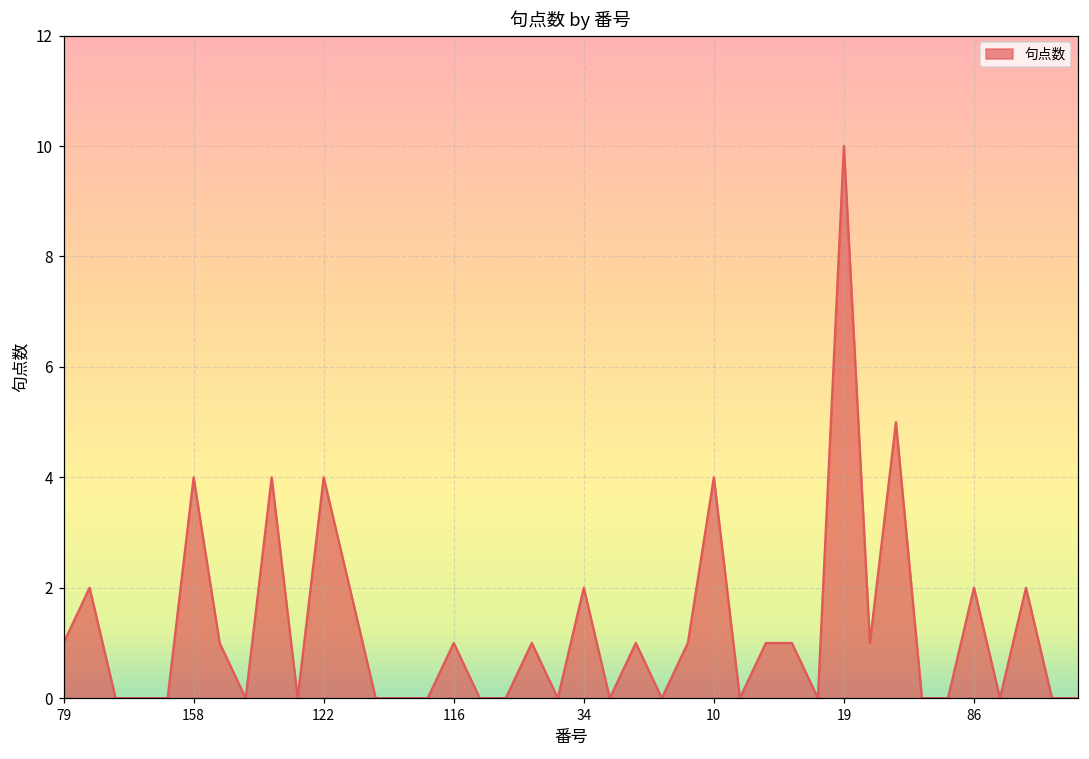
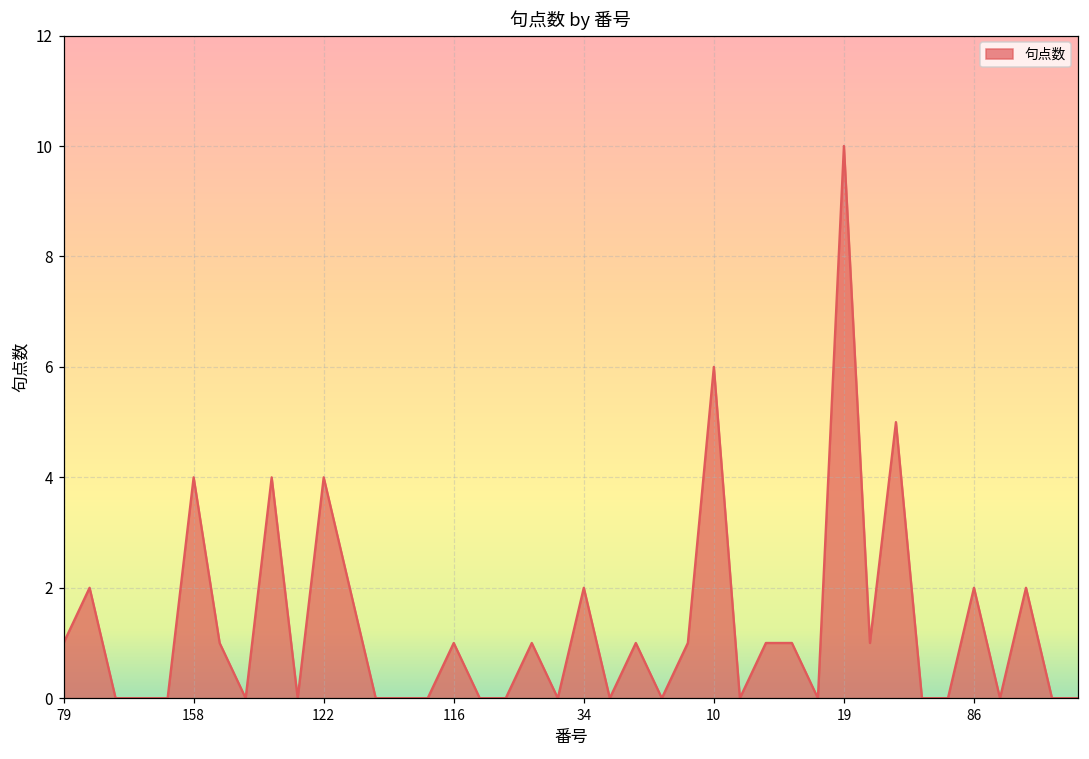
10: 4 -> 6
